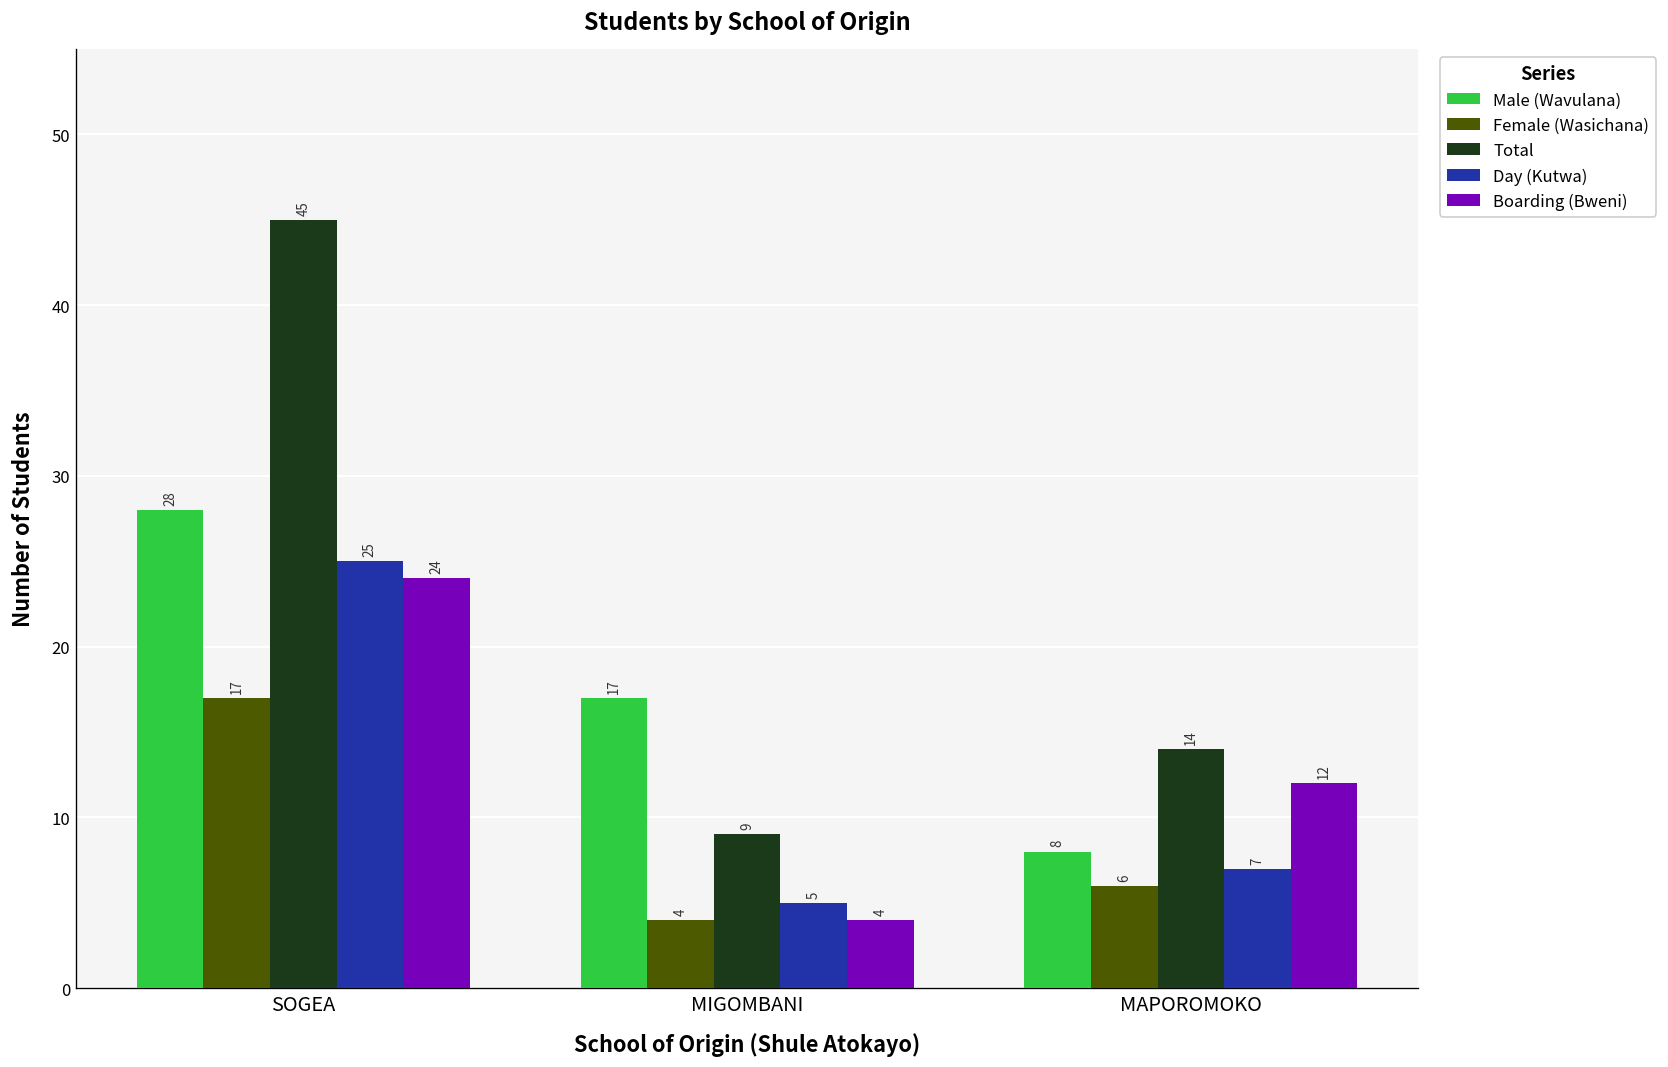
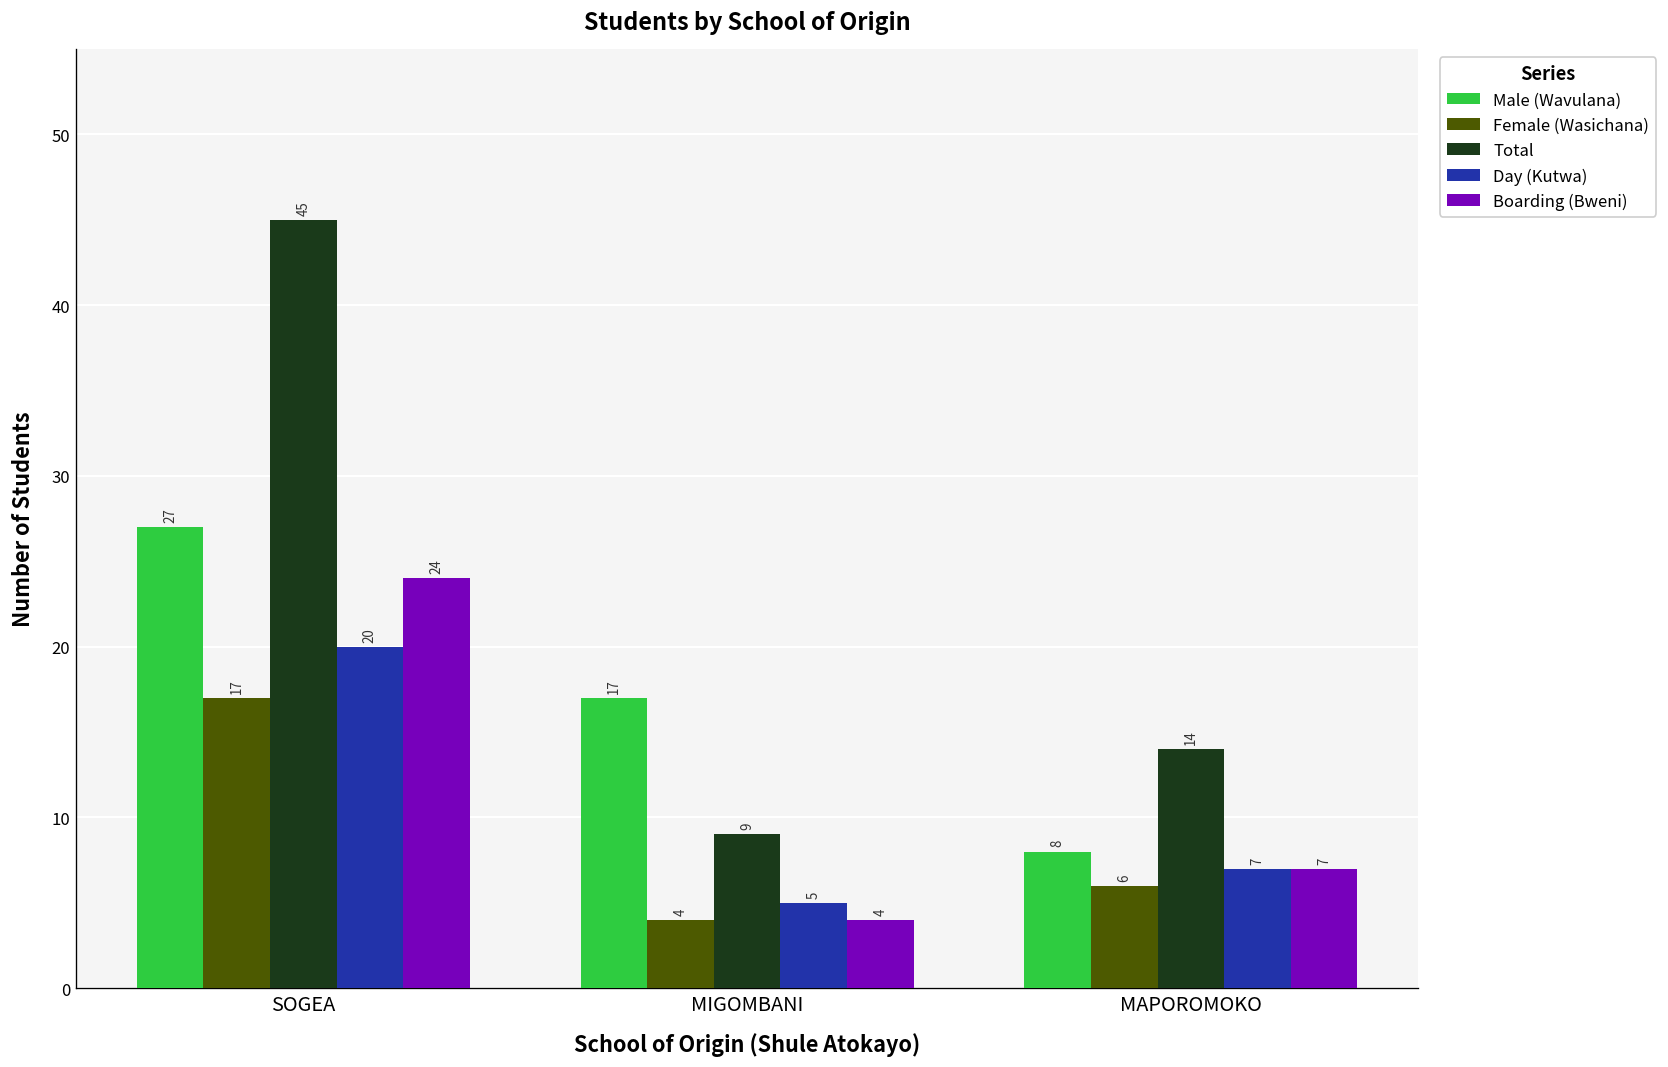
Male (Wavulana), SOGEA: 28 -> 27
Day (Kutwa), SOGEA: 25 -> 20
Boarding (Bweni), MAPOROMOKO: 12 -> 7
